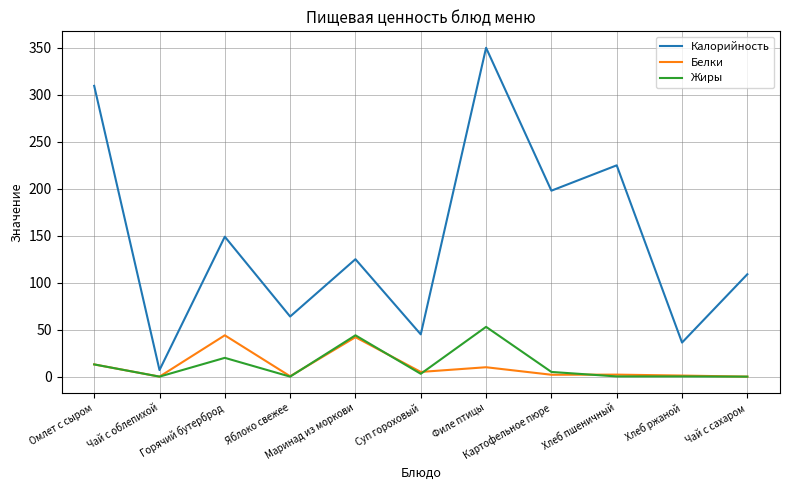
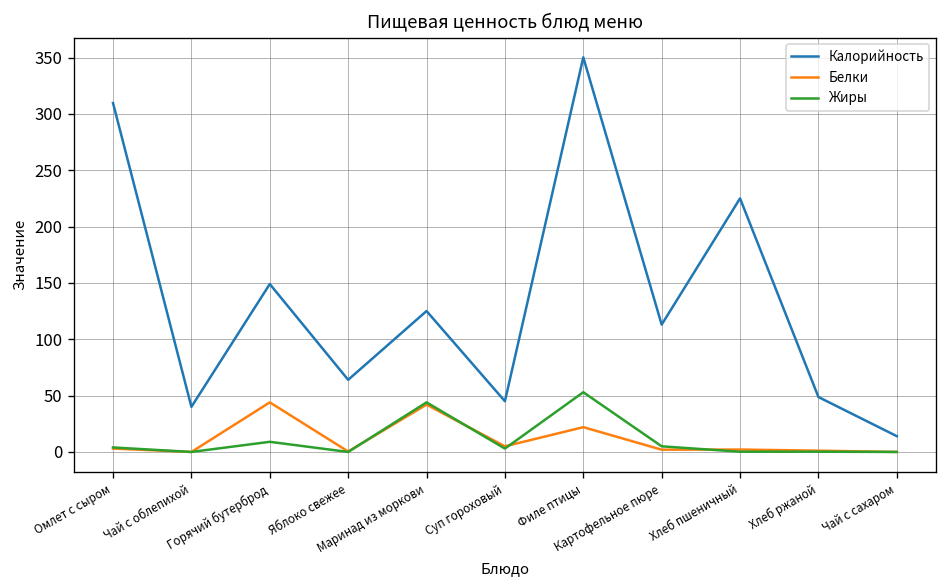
Белки, Омлет с сыром: 10 -> 0
Жиры, Омлет с сыром: 10 -> 0
Калорийность, Чай с облепихой: 10 -> 40
Жиры, Горячий бутерброд: 20 -> 10
Белки, Филе птицы: 10 -> 20
Калорийность, Картофельное пюре: 200 -> 110
Калорийность, Хлеб ржаной: 40 -> 50
Калорийность, Чай с сахаром: 110 -> 10
